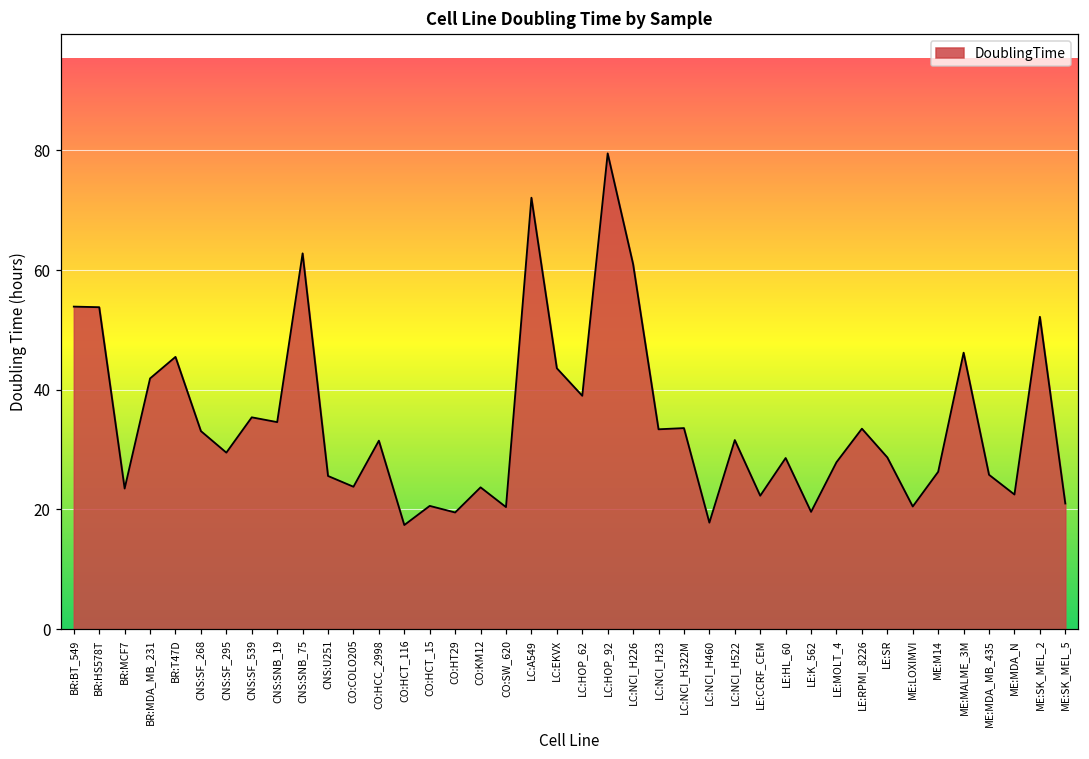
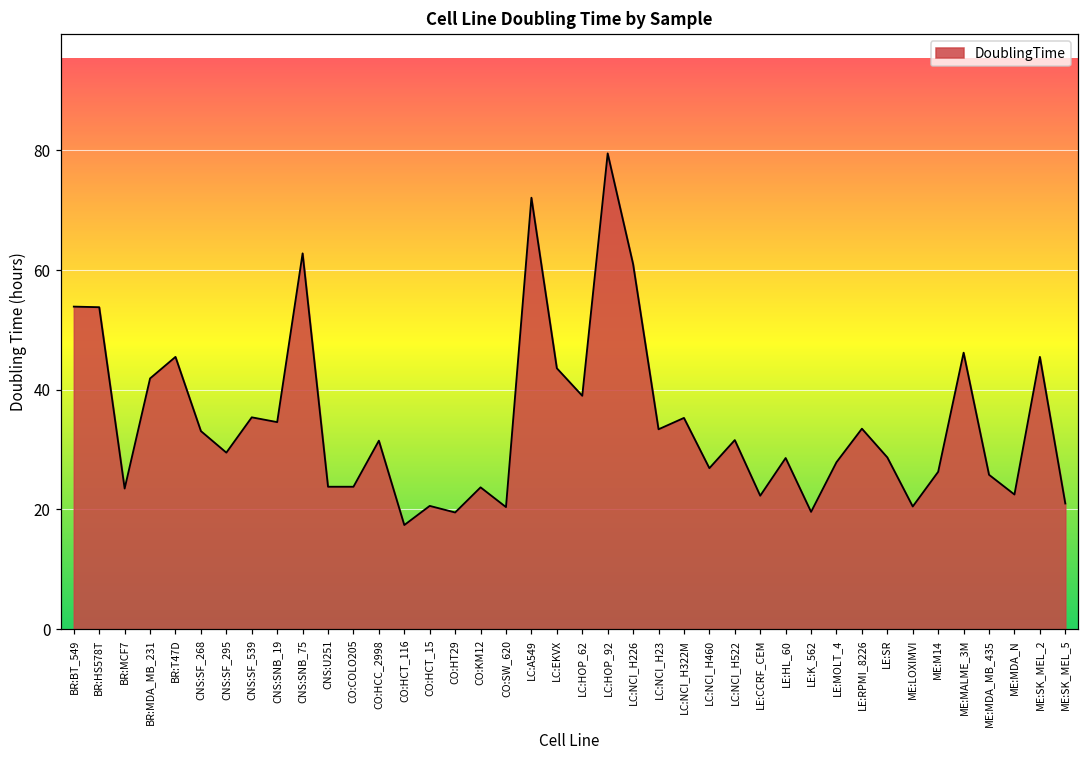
CNS:U251: 26 -> 24
LC:NCI_H322M: 34 -> 35
LC:NCI_H460: 18 -> 27
ME:SK_MEL_2: 52 -> 46
